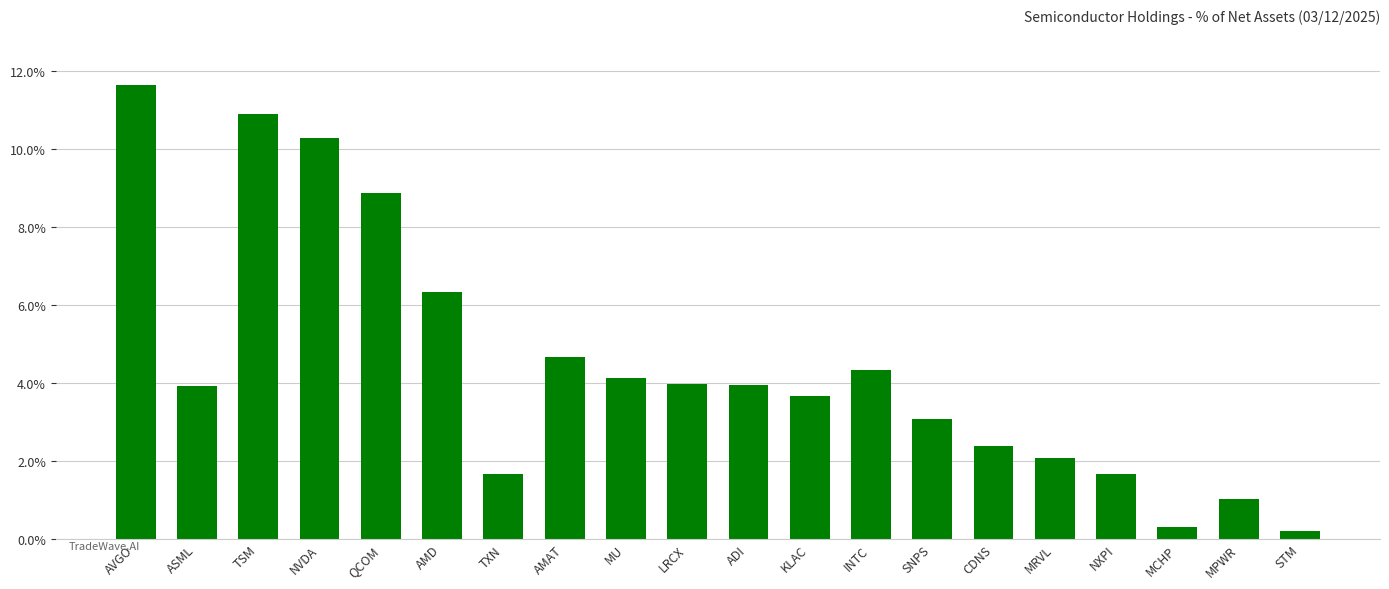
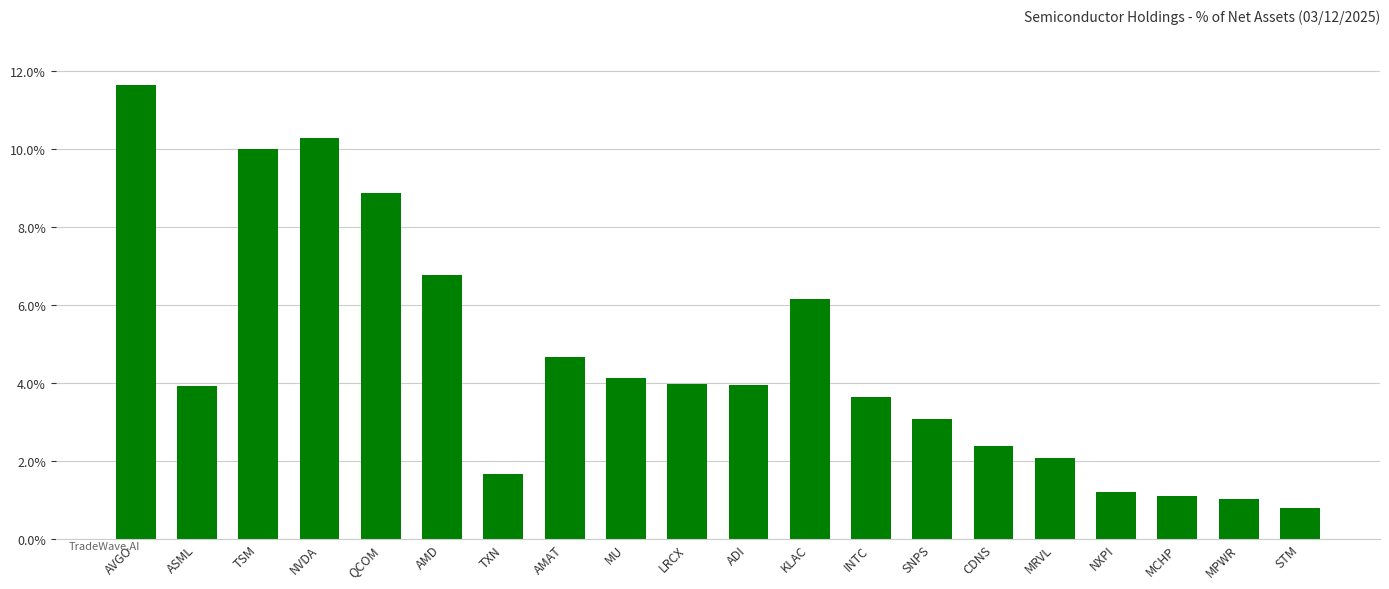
TSM: 10.9% -> 10.0%
AMD: 6.3% -> 6.8%
KLAC: 3.7% -> 6.2%
INTC: 4.3% -> 3.7%
NXPI: 1.7% -> 1.2%
MCHP: 0.3% -> 1.1%
STM: 0.2% -> 0.8%
